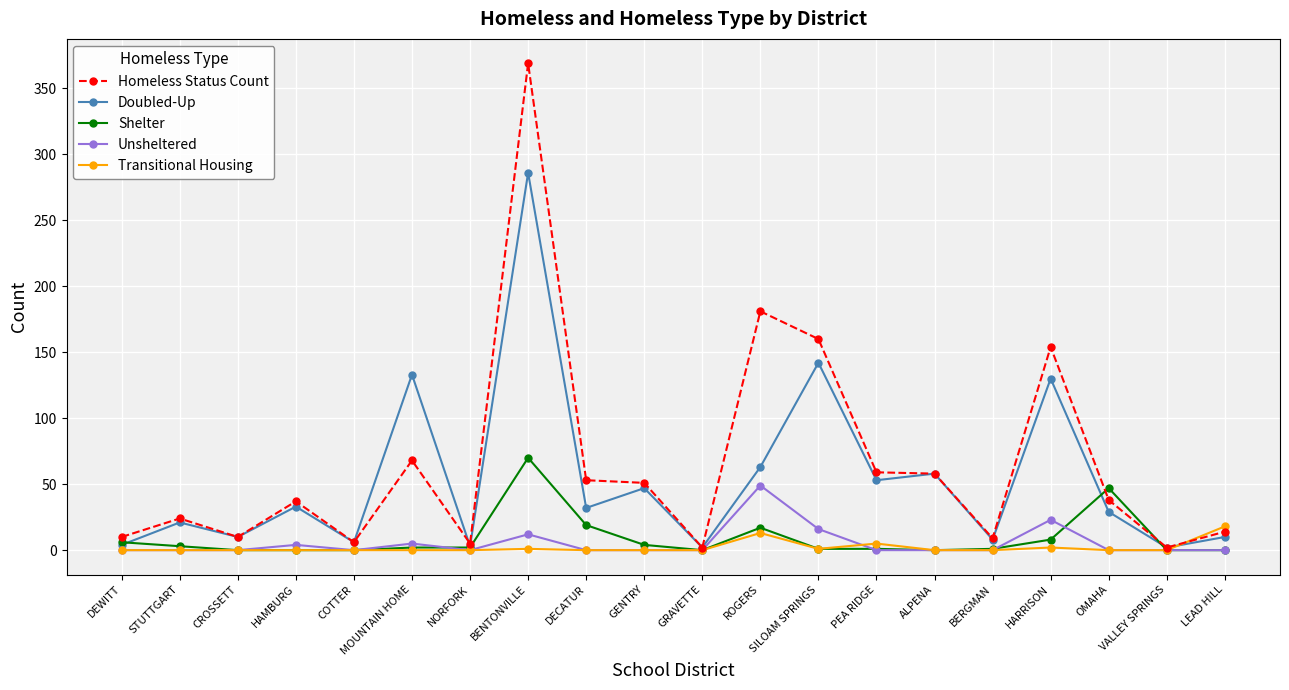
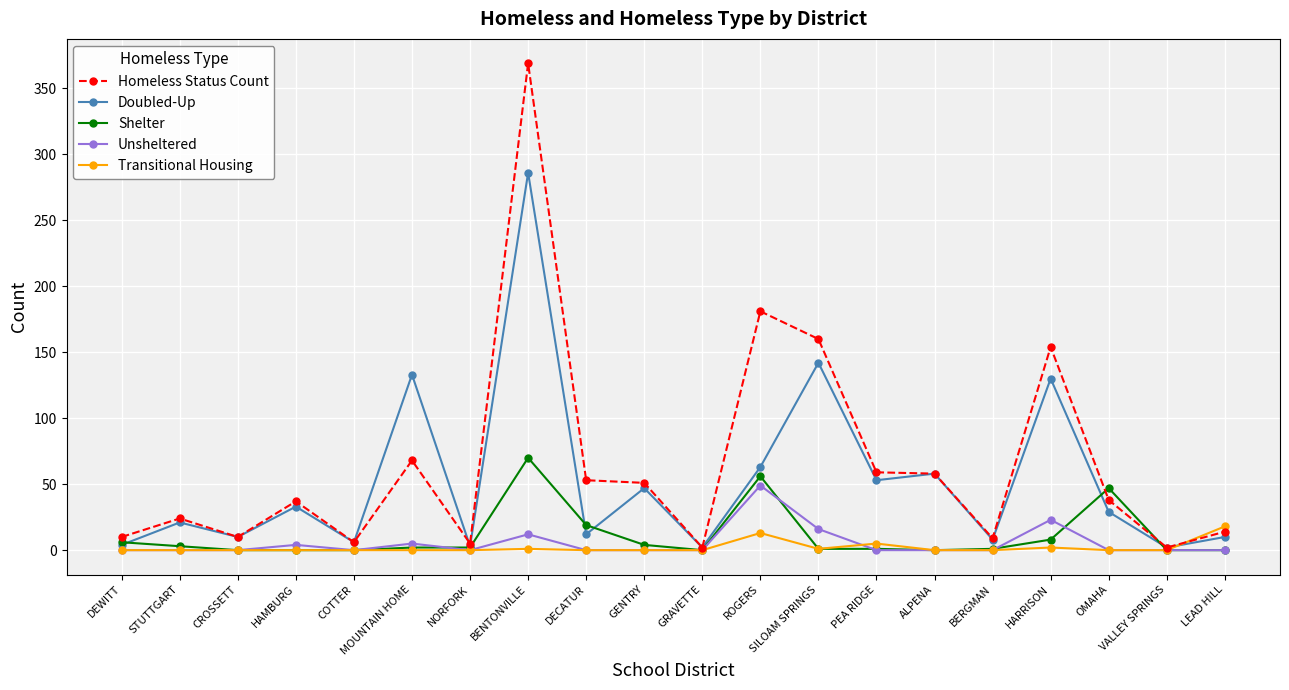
Doubled-Up, DECATUR: 32 -> 12
Shelter, ROGERS: 17 -> 56
